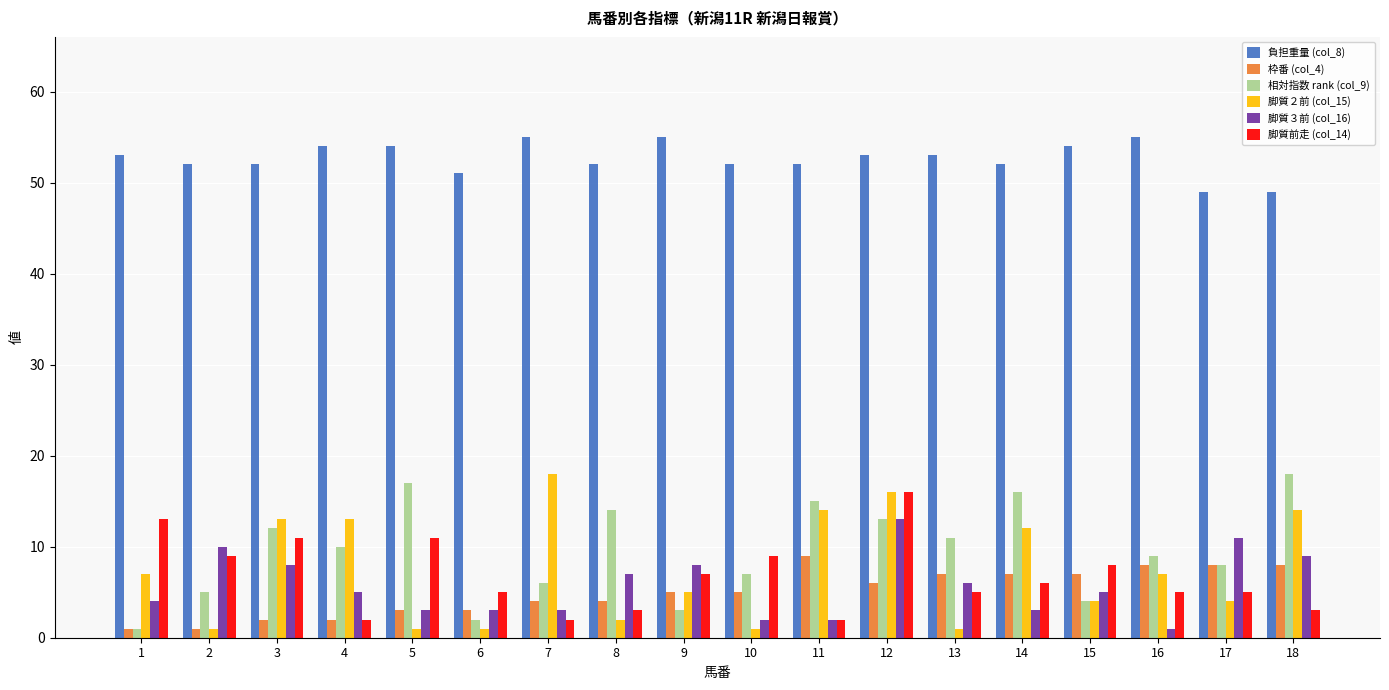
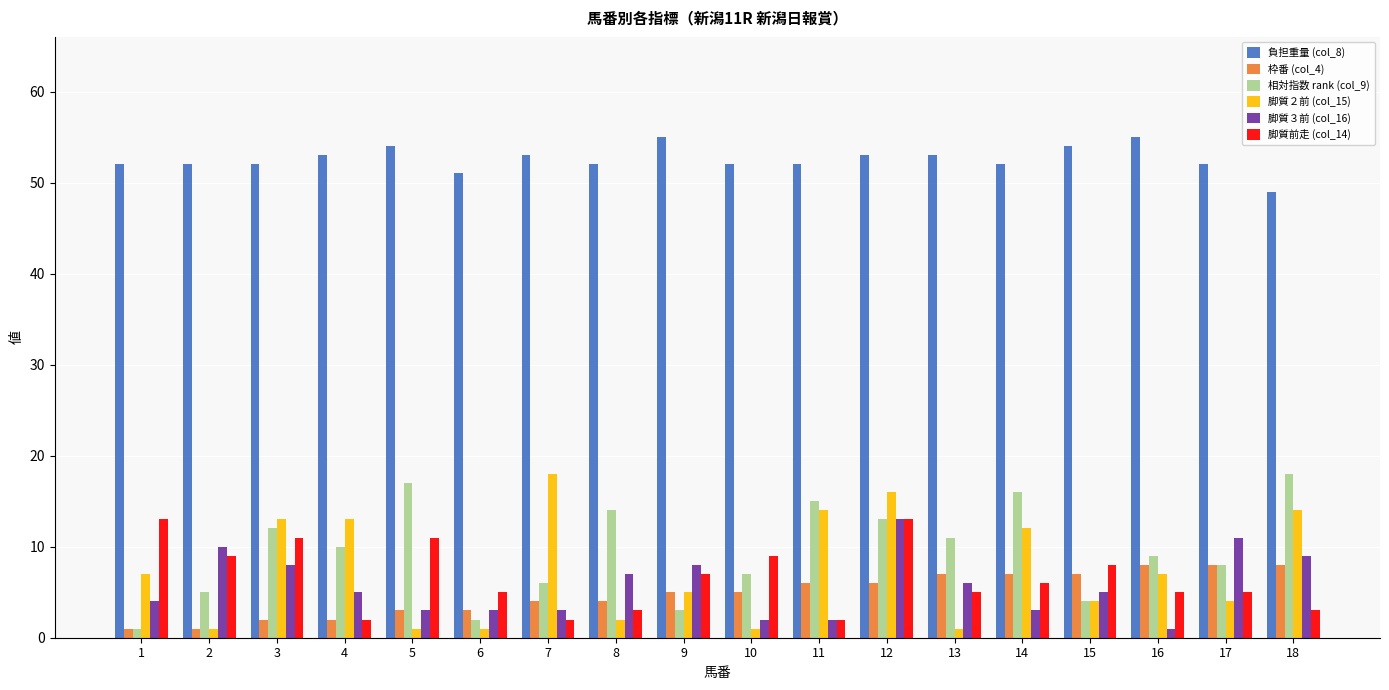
負担重量 (col_8), 1: 53 -> 52
負担重量 (col_8), 4: 54 -> 53
負担重量 (col_8), 7: 55 -> 53
枠番 (col_4), 11: 9 -> 6
脚質前走 (col_14), 12: 16 -> 13
負担重量 (col_8), 17: 49 -> 52
